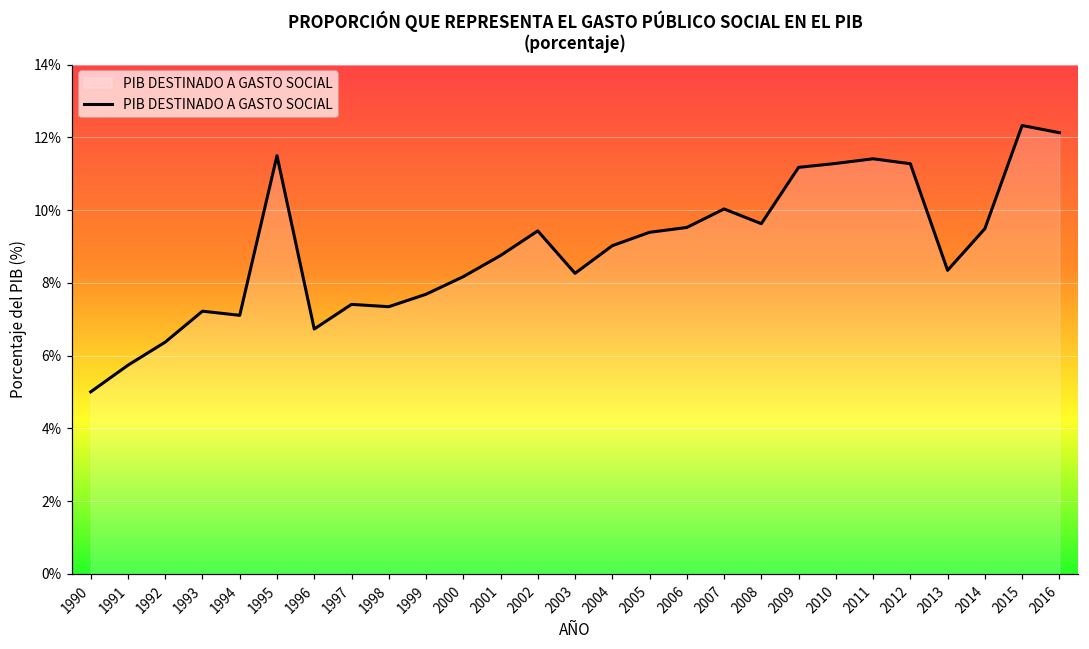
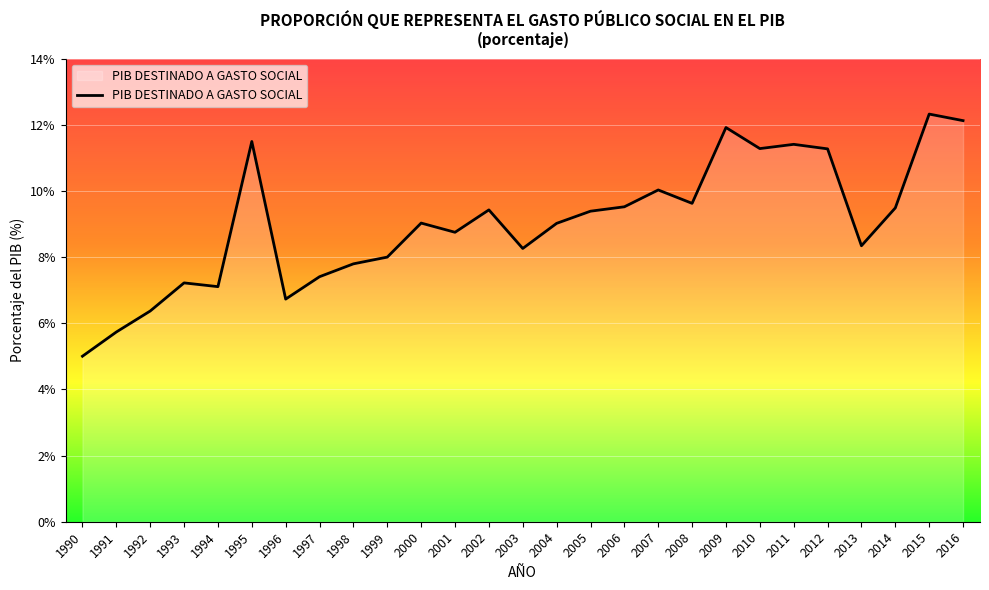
1998: 7.3% -> 7.8%
1999: 7.7% -> 8.0%
2000: 8.2% -> 9.0%
2009: 11.2% -> 11.9%
